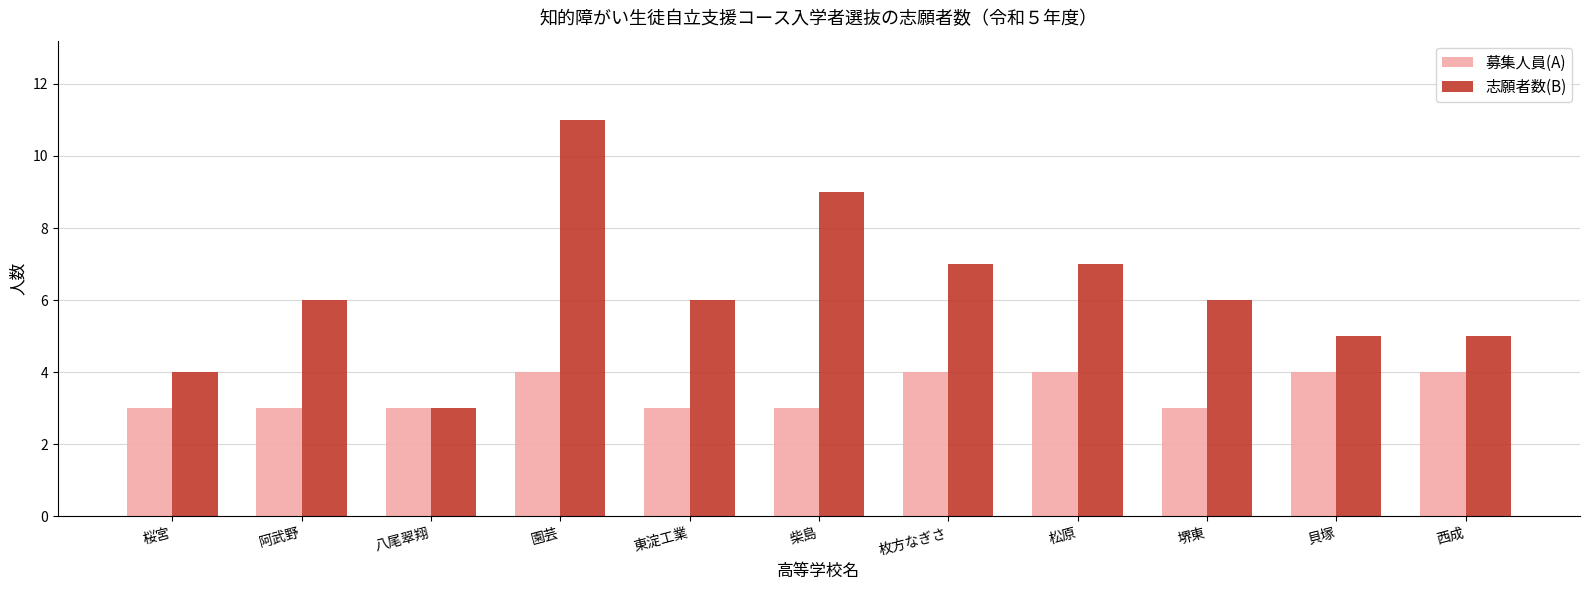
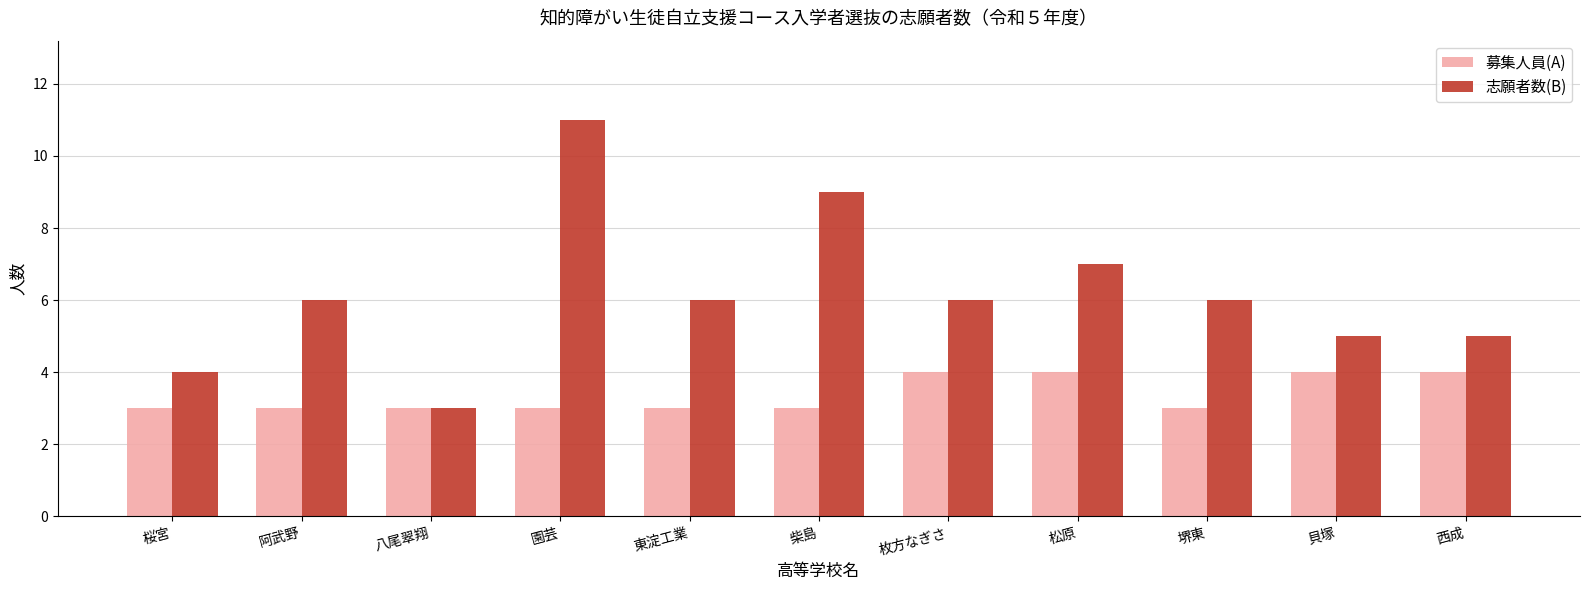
募集人員(A), 園芸: 4 -> 3
志願者数(B), 枚方なぎさ: 7 -> 6
